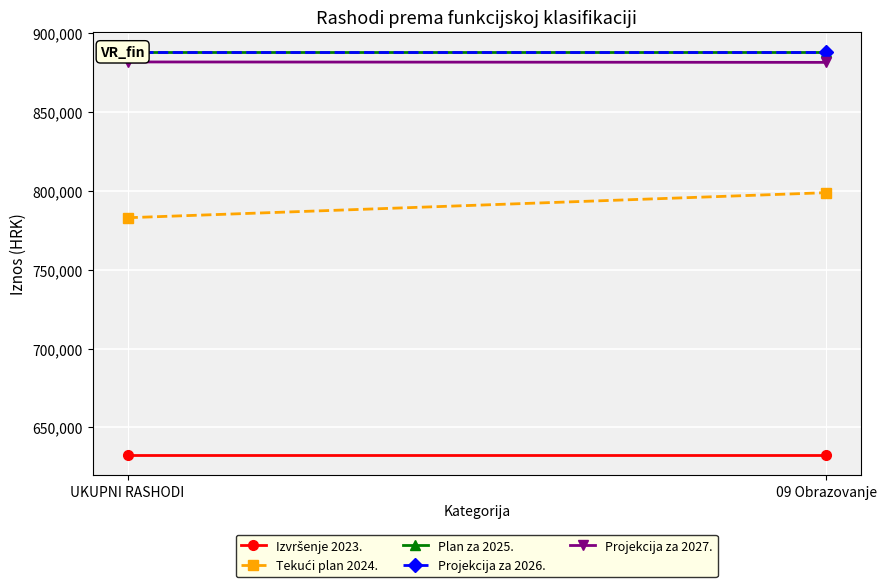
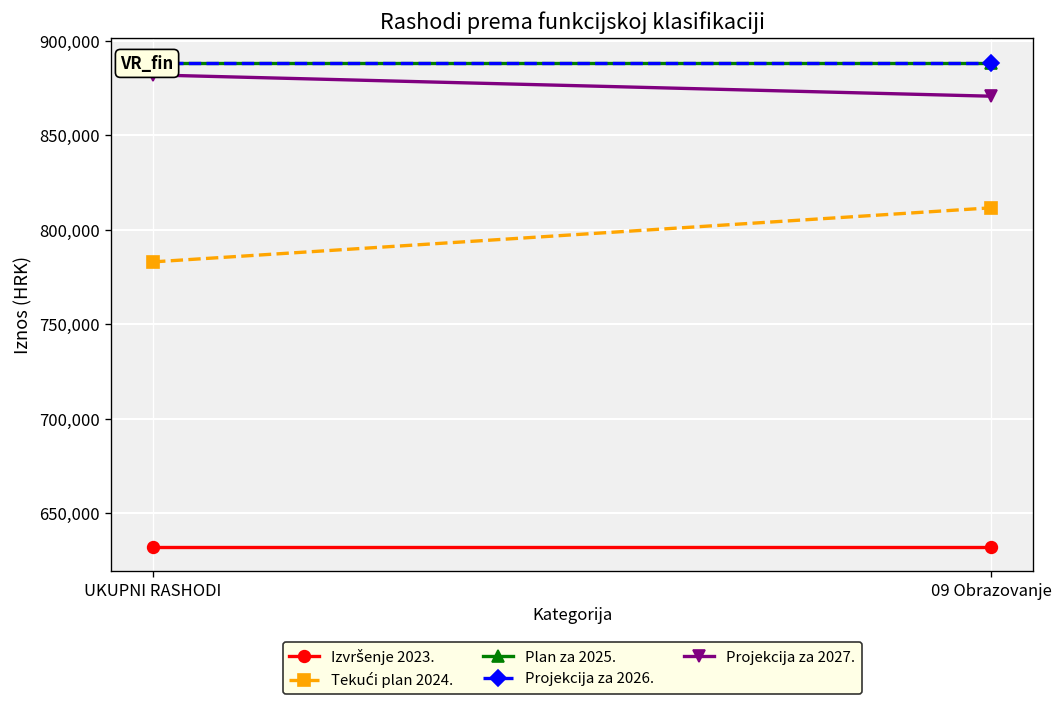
Tekući plan 2024., 09 Obrazovanje: 799,000 -> 812,000
Projekcija za 2027., 09 Obrazovanje: 882,000 -> 871,000
